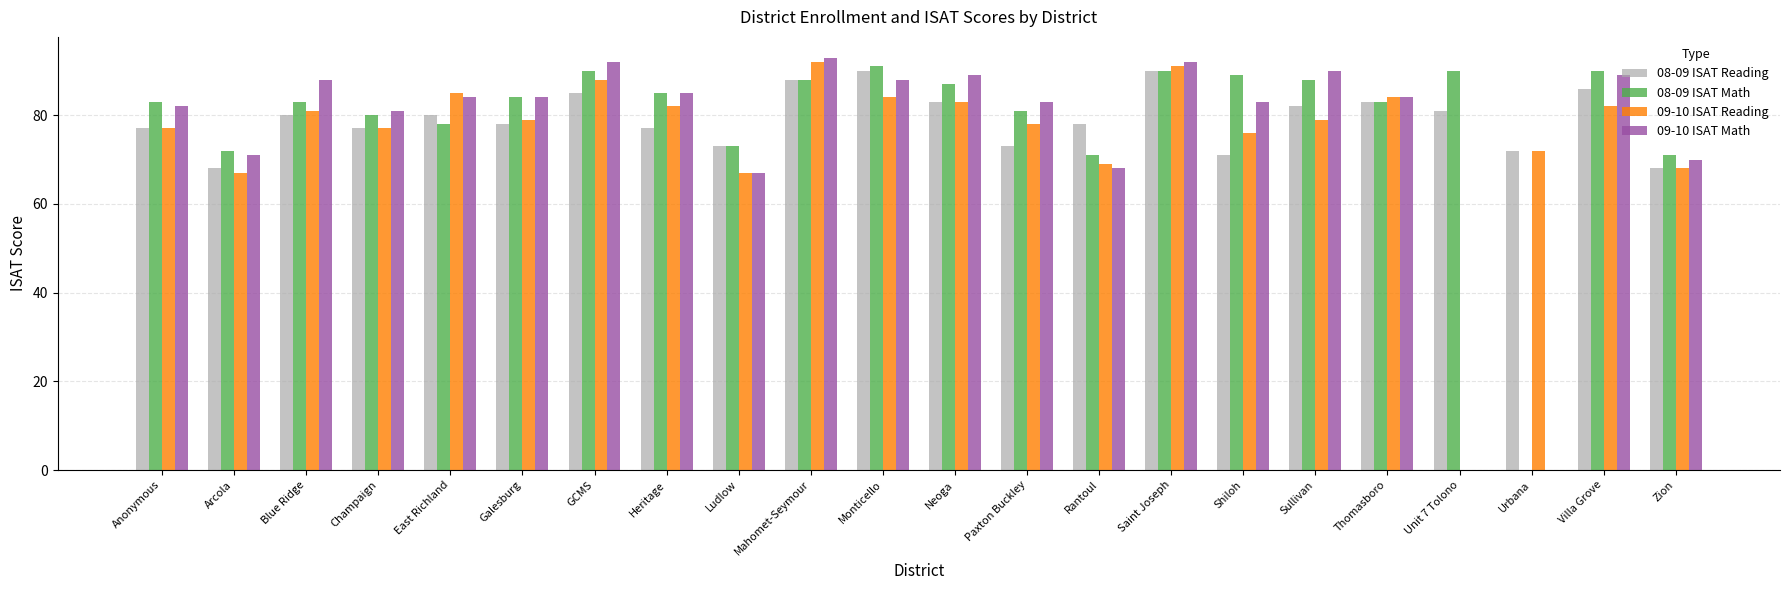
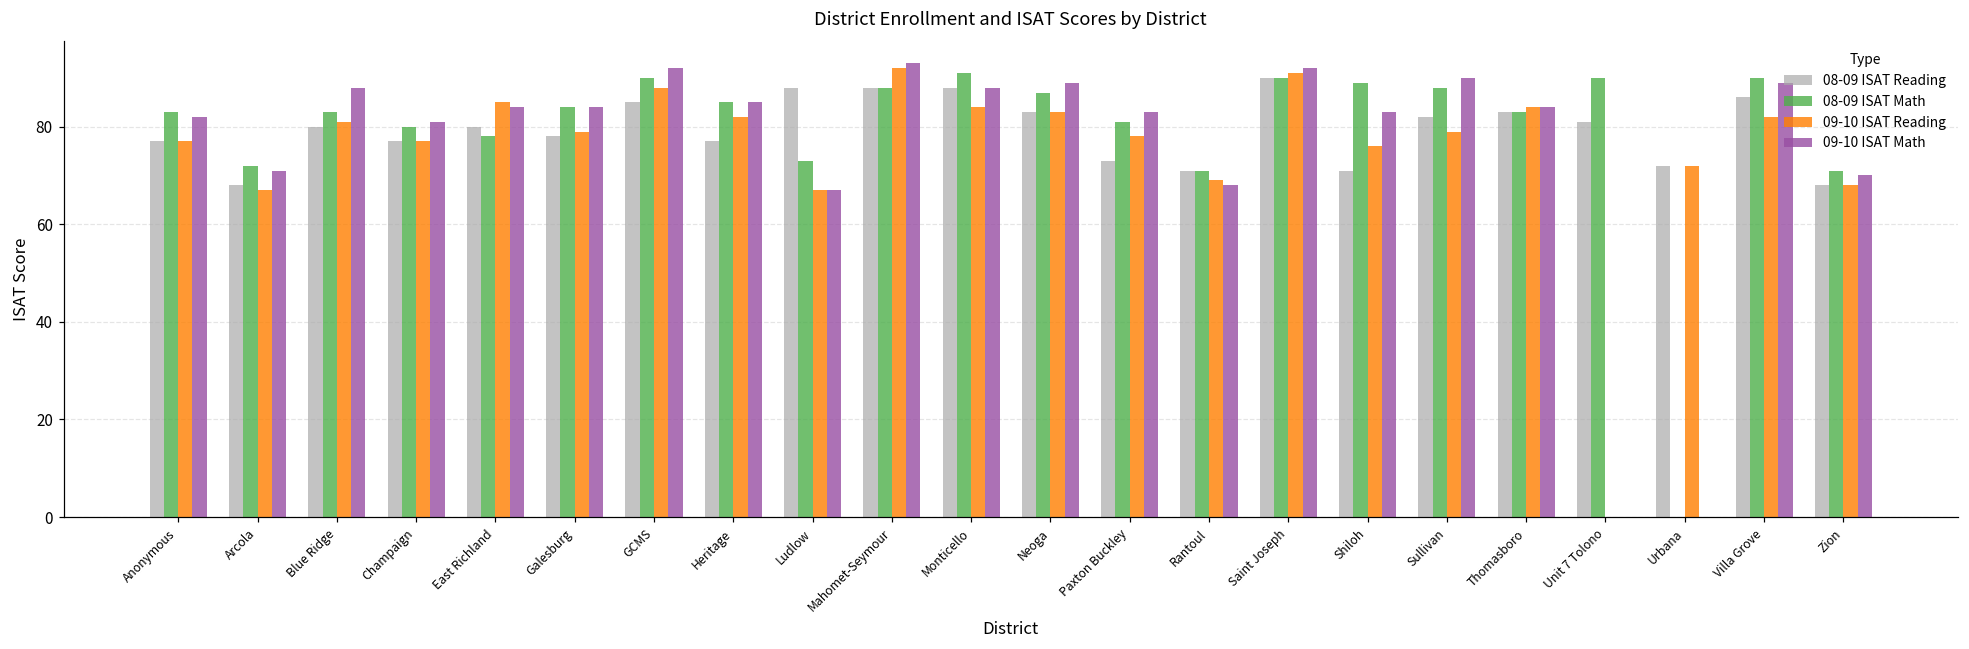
08-09 ISAT Reading, Ludlow: 73 -> 88
08-09 ISAT Reading, Monticello: 90 -> 88
08-09 ISAT Reading, Rantoul: 78 -> 71
